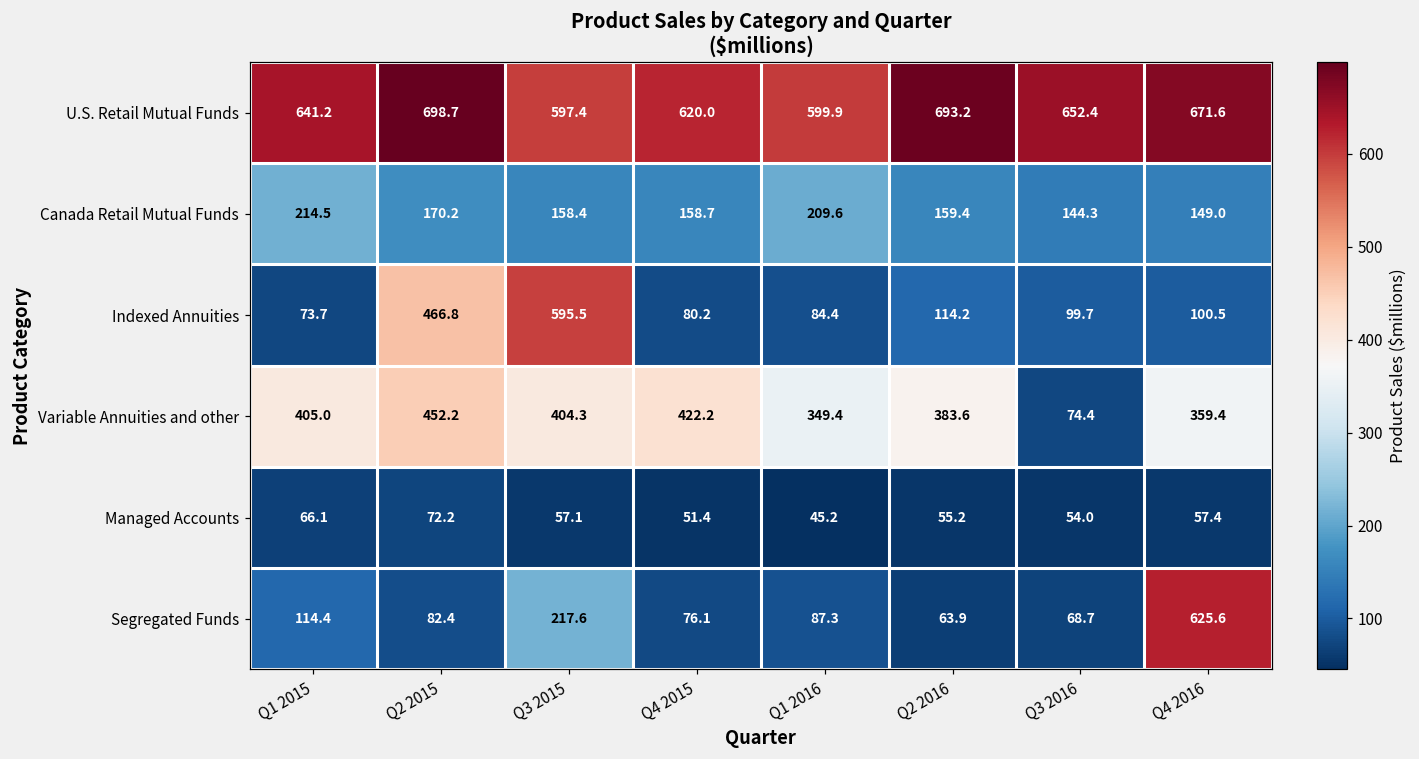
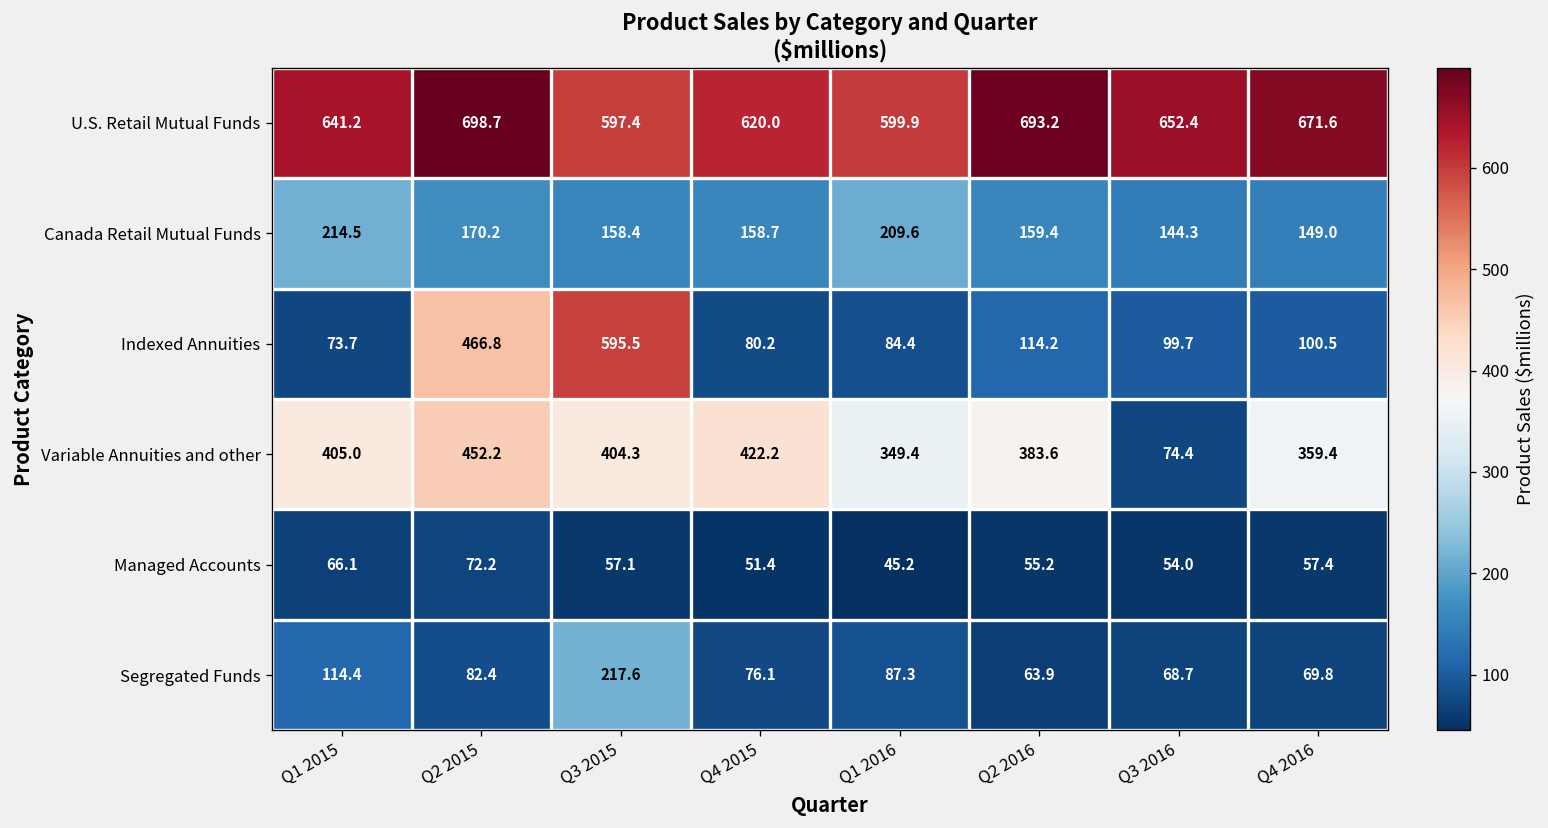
Segregated Funds, Q4 2016: 625.6 -> 69.8
